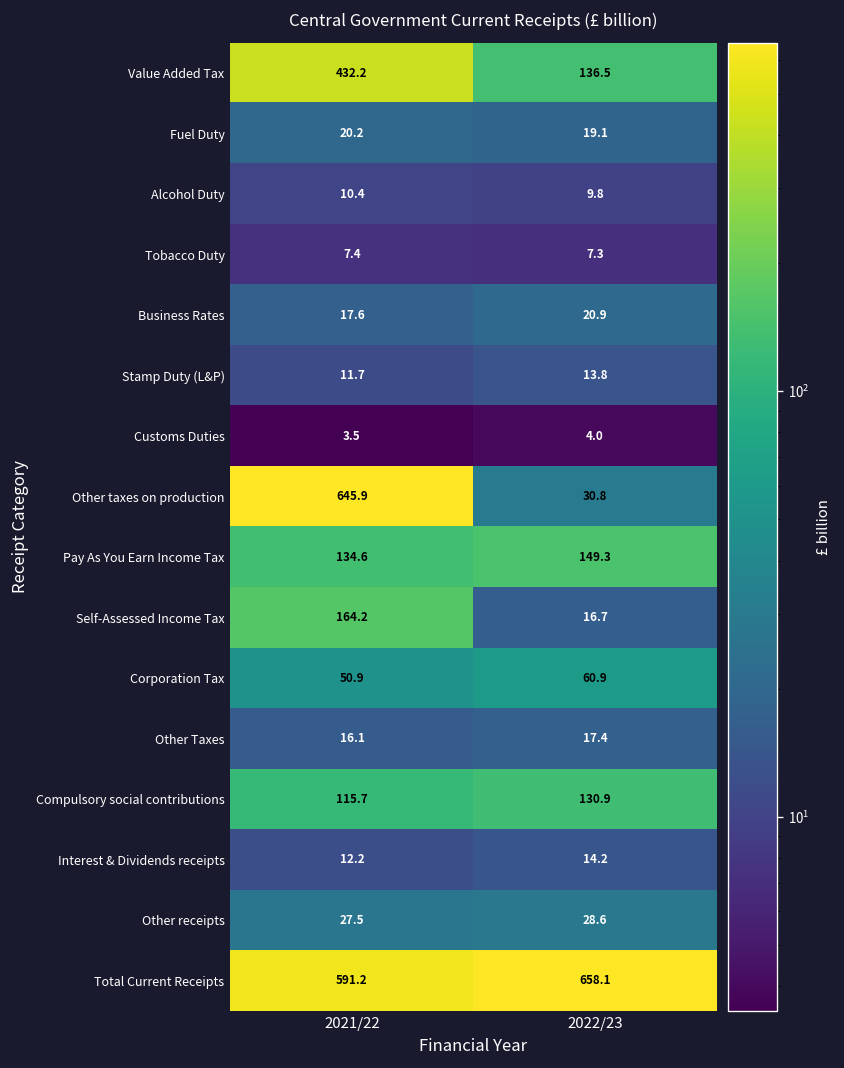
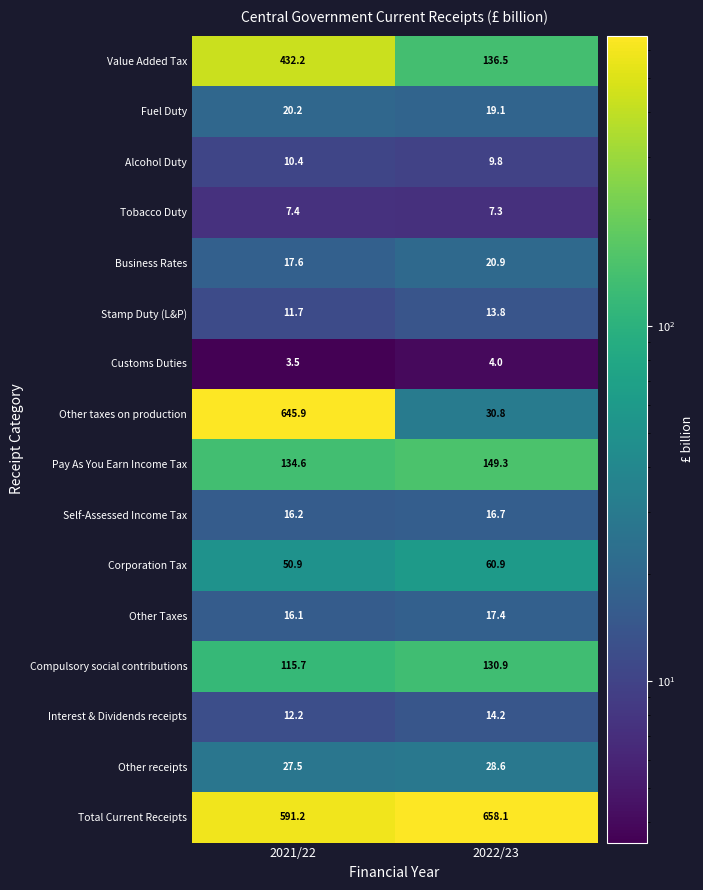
Self-Assessed Income Tax, 2021/22: 164.2 -> 16.2
